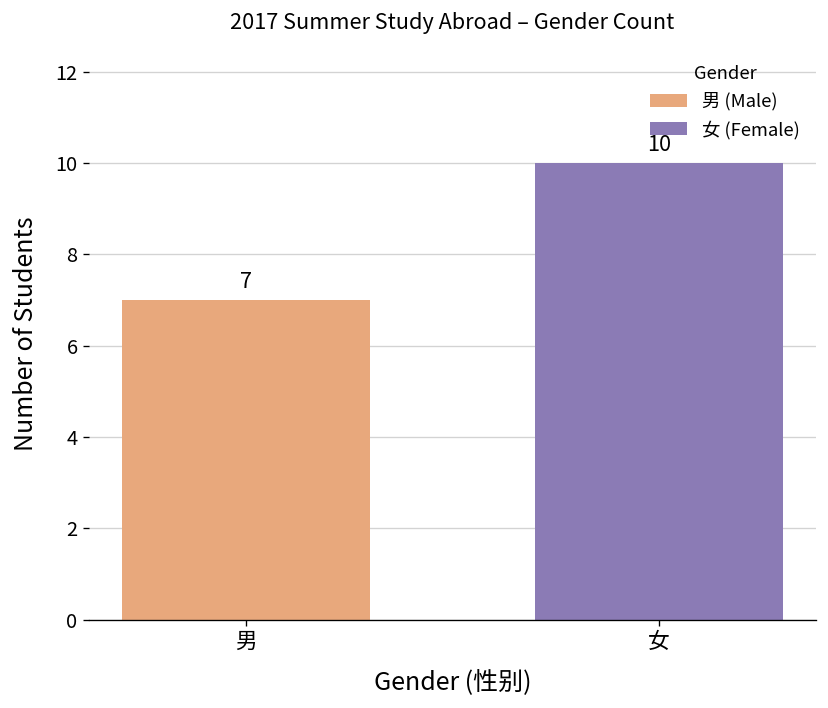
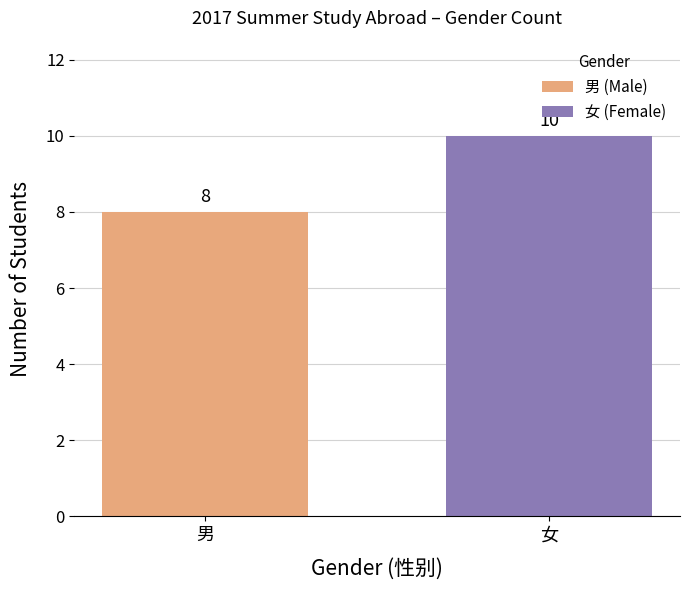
男: 7 -> 8
